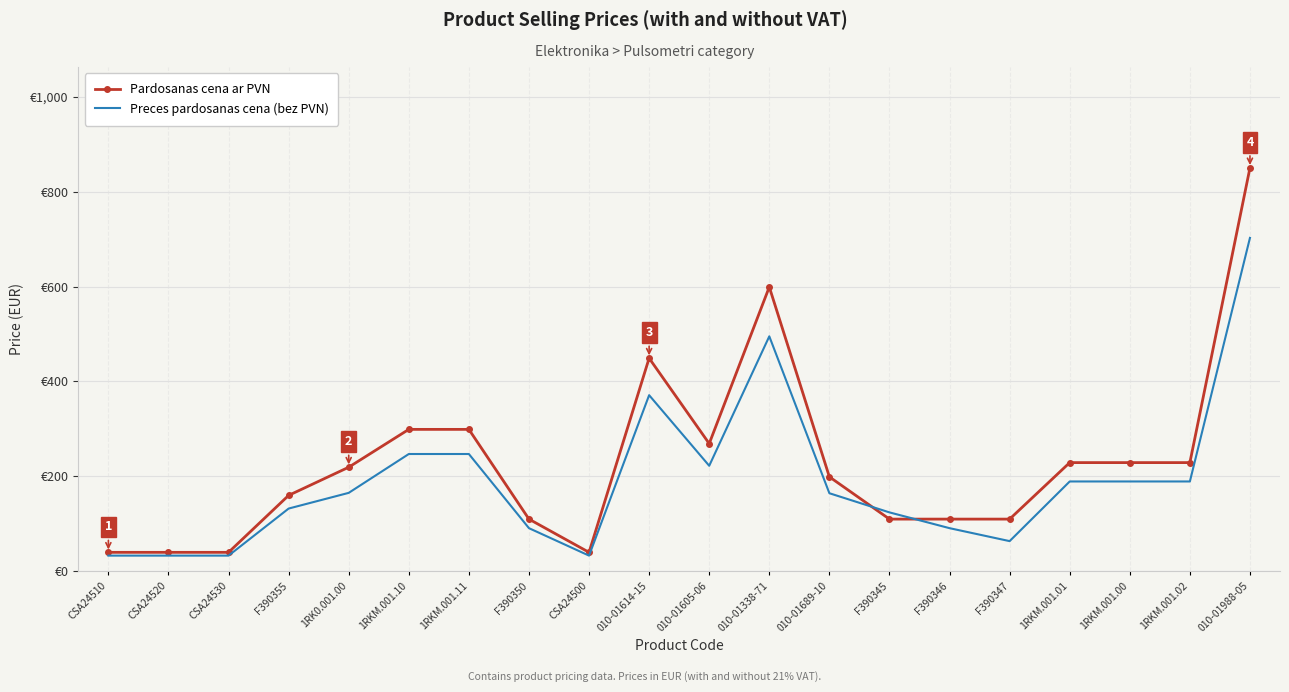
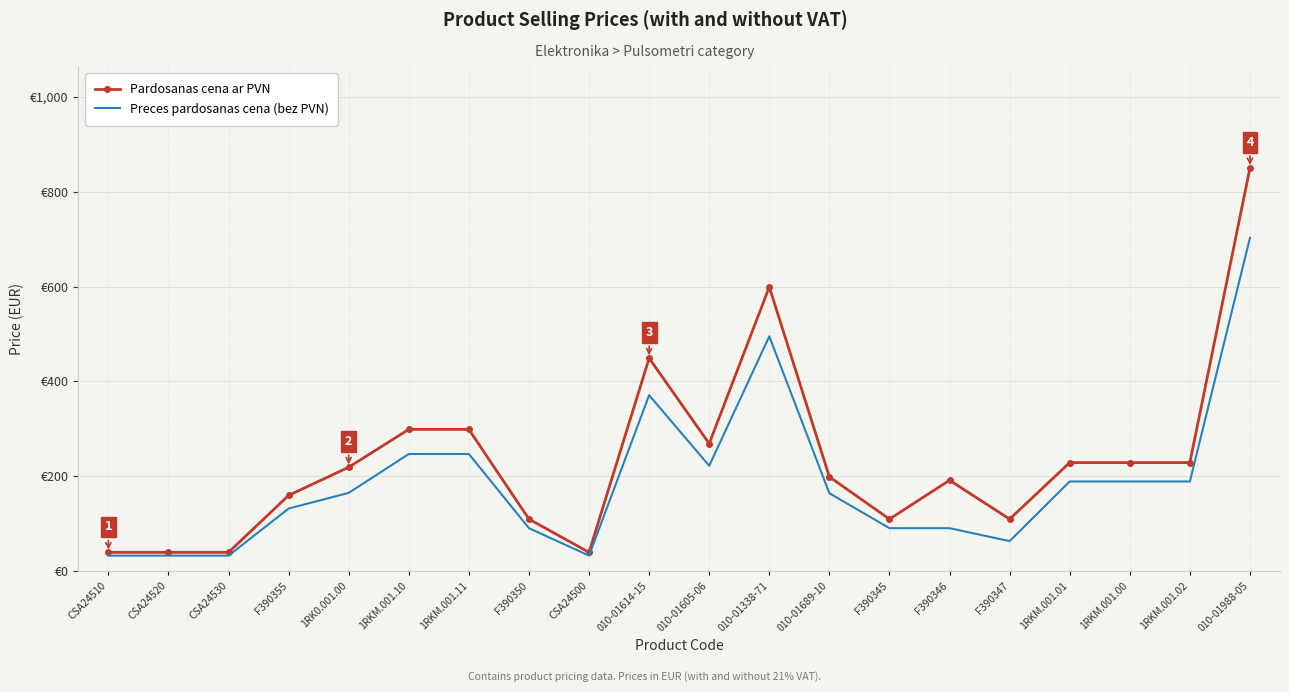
Preces pardosanas cena (bez PVN), F390345: €120 -> €90
Pardosanas cena ar PVN, F390346: €110 -> €190
